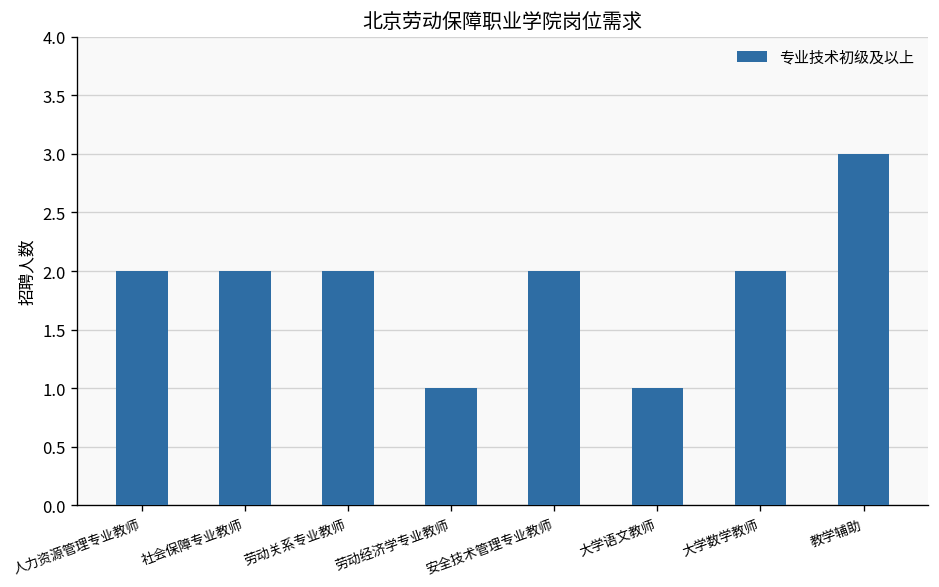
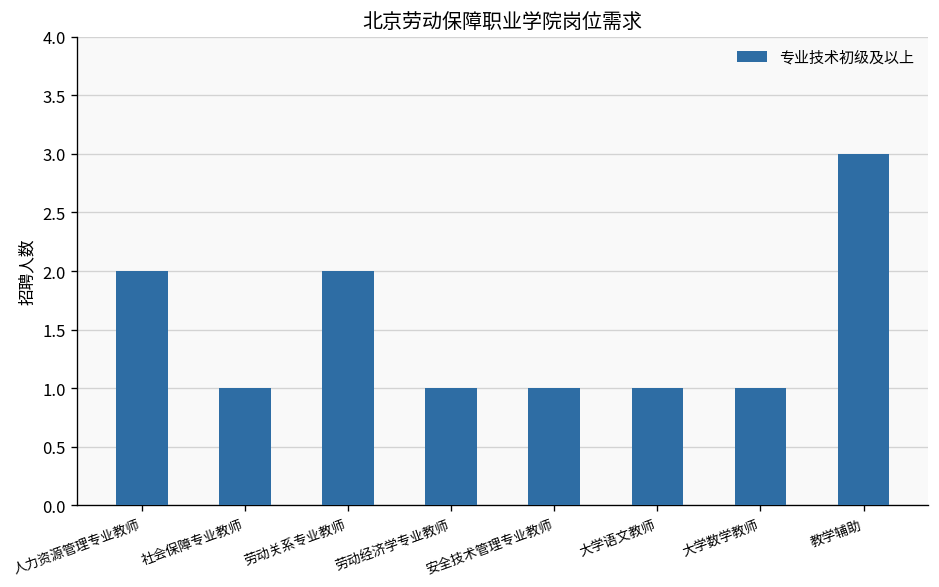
社会保障专业教师: 2 -> 1
安全技术管理专业教师: 2 -> 1
大学数学教师: 2 -> 1
